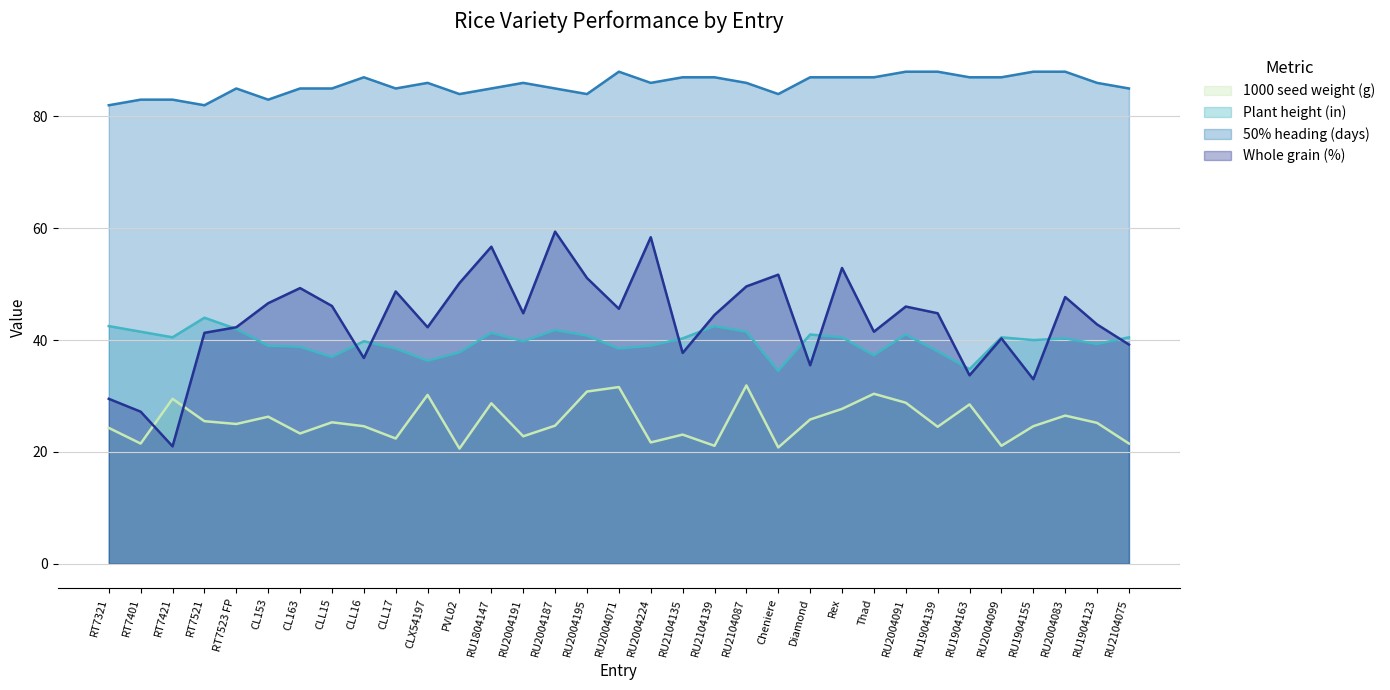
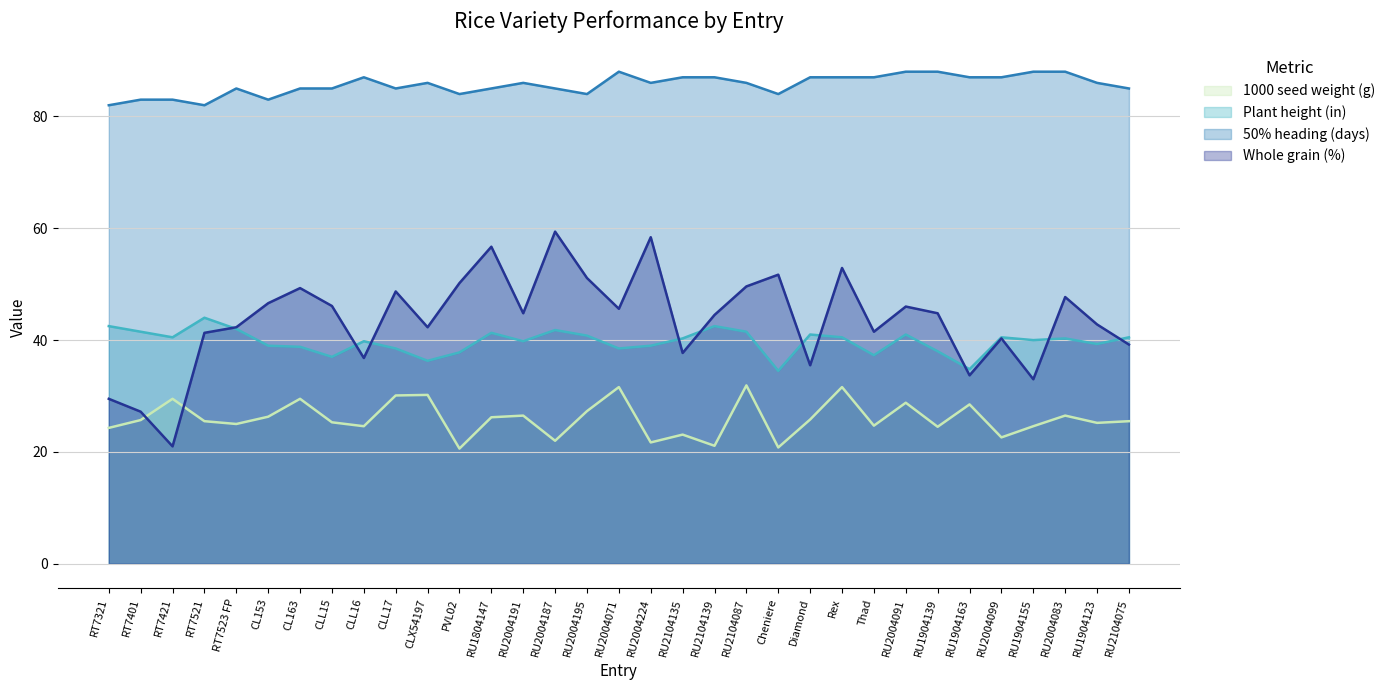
1000 seed weight (g), RT7401: 22 -> 26
1000 seed weight (g), CL163: 23 -> 30
1000 seed weight (g), CLL17: 22 -> 30
1000 seed weight (g), RU1804147: 29 -> 26
1000 seed weight (g), RU2004191: 23 -> 27
1000 seed weight (g), RU2004187: 25 -> 22
1000 seed weight (g), RU2004195: 31 -> 27
1000 seed weight (g), Rex: 28 -> 32
1000 seed weight (g), Thad: 30 -> 25
1000 seed weight (g), RU2004099: 21 -> 23
1000 seed weight (g), RU2104075: 22 -> 26
